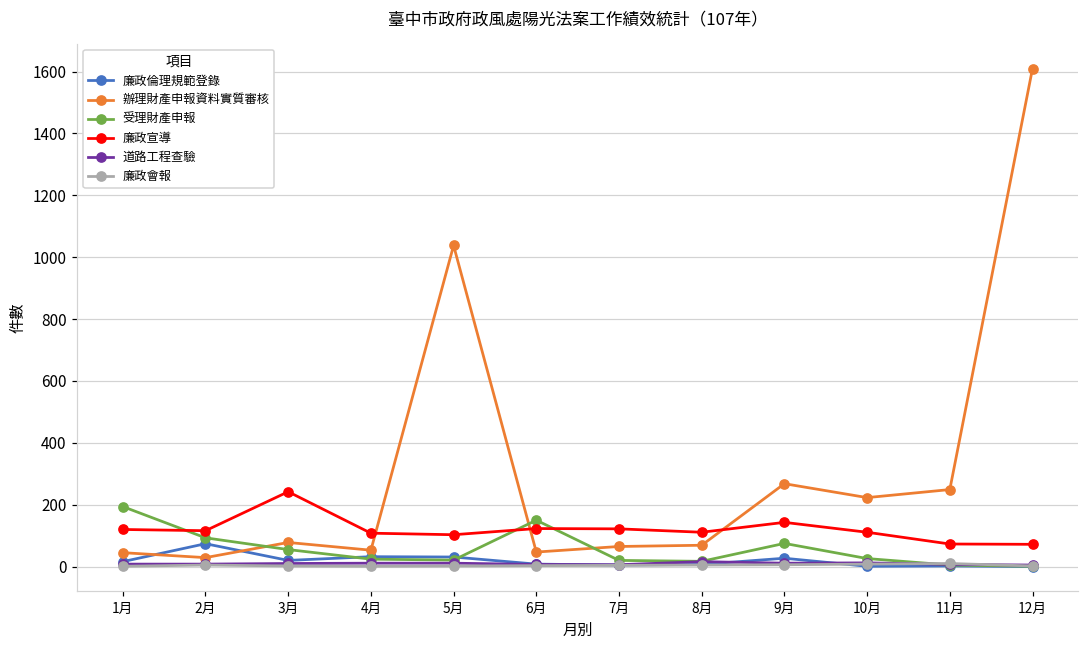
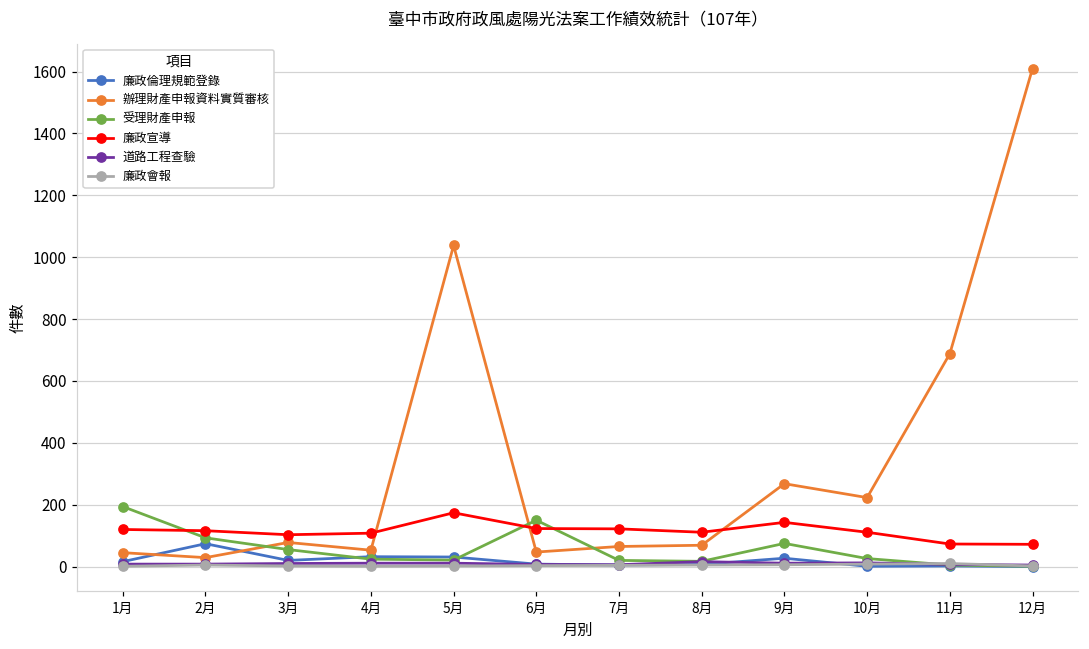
廉政宣導, 3月: 240 -> 100
廉政宣導, 5月: 100 -> 170
辦理財產申報資料實質審核, 11月: 250 -> 690
